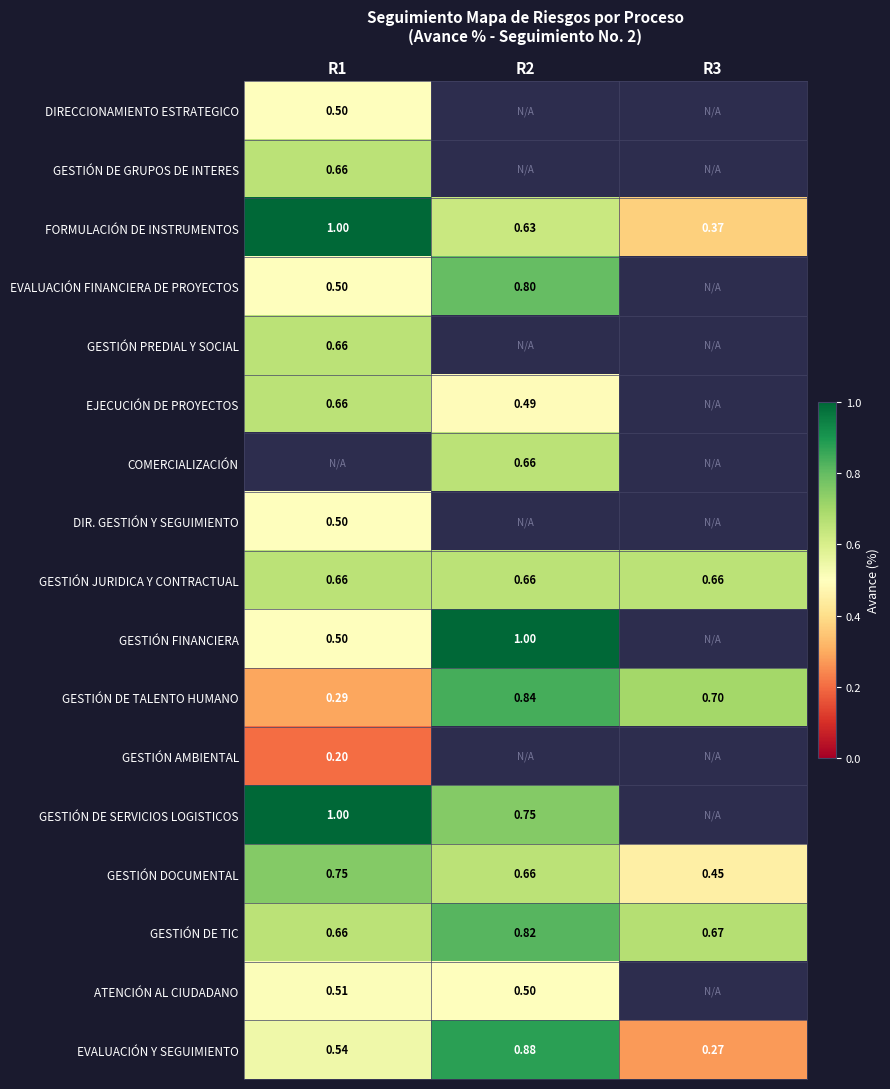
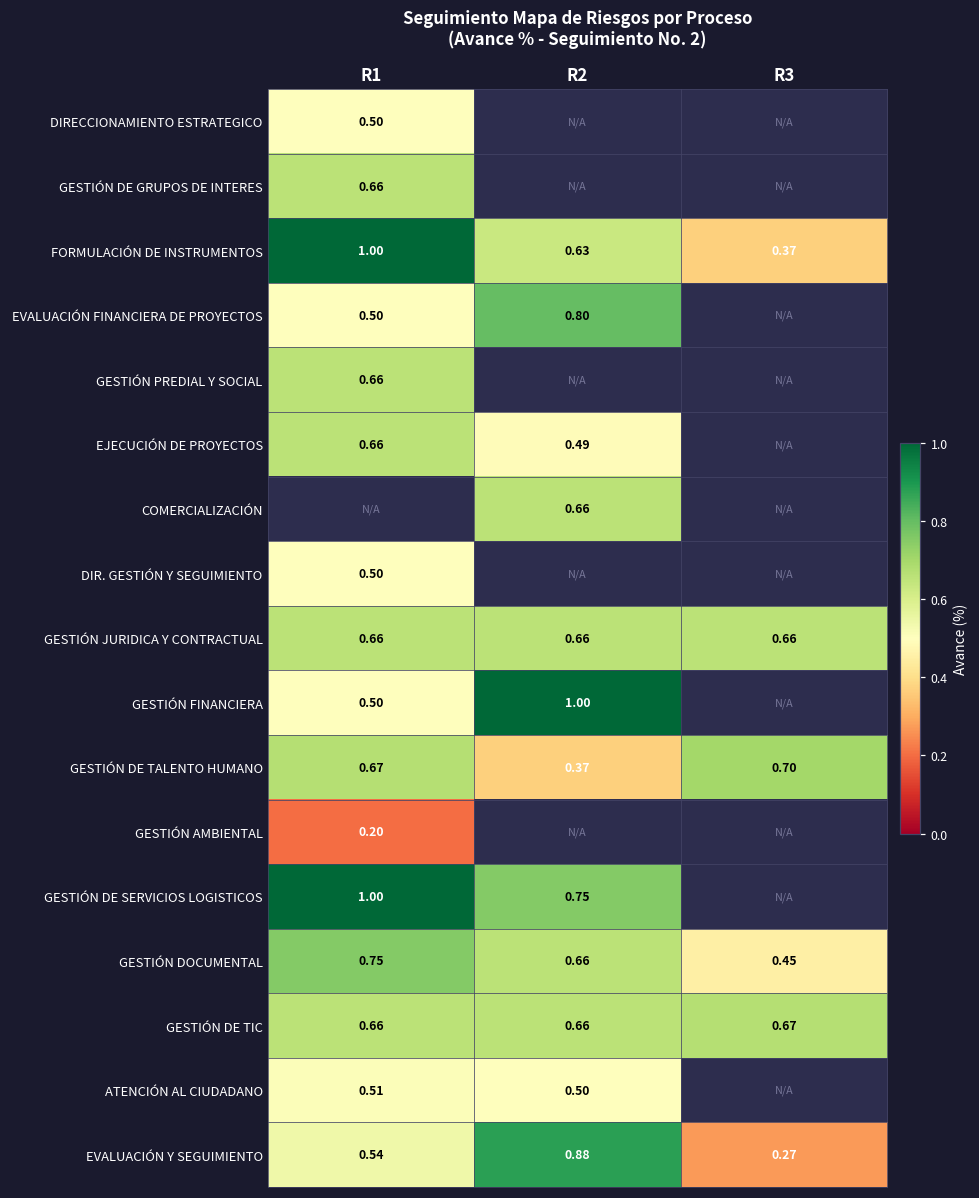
GESTIÓN DE TALENTO HUMANO, R1: 0.29 -> 0.67
GESTIÓN DE TALENTO HUMANO, R2: 0.84 -> 0.37
GESTIÓN DE TIC, R2: 0.82 -> 0.66
